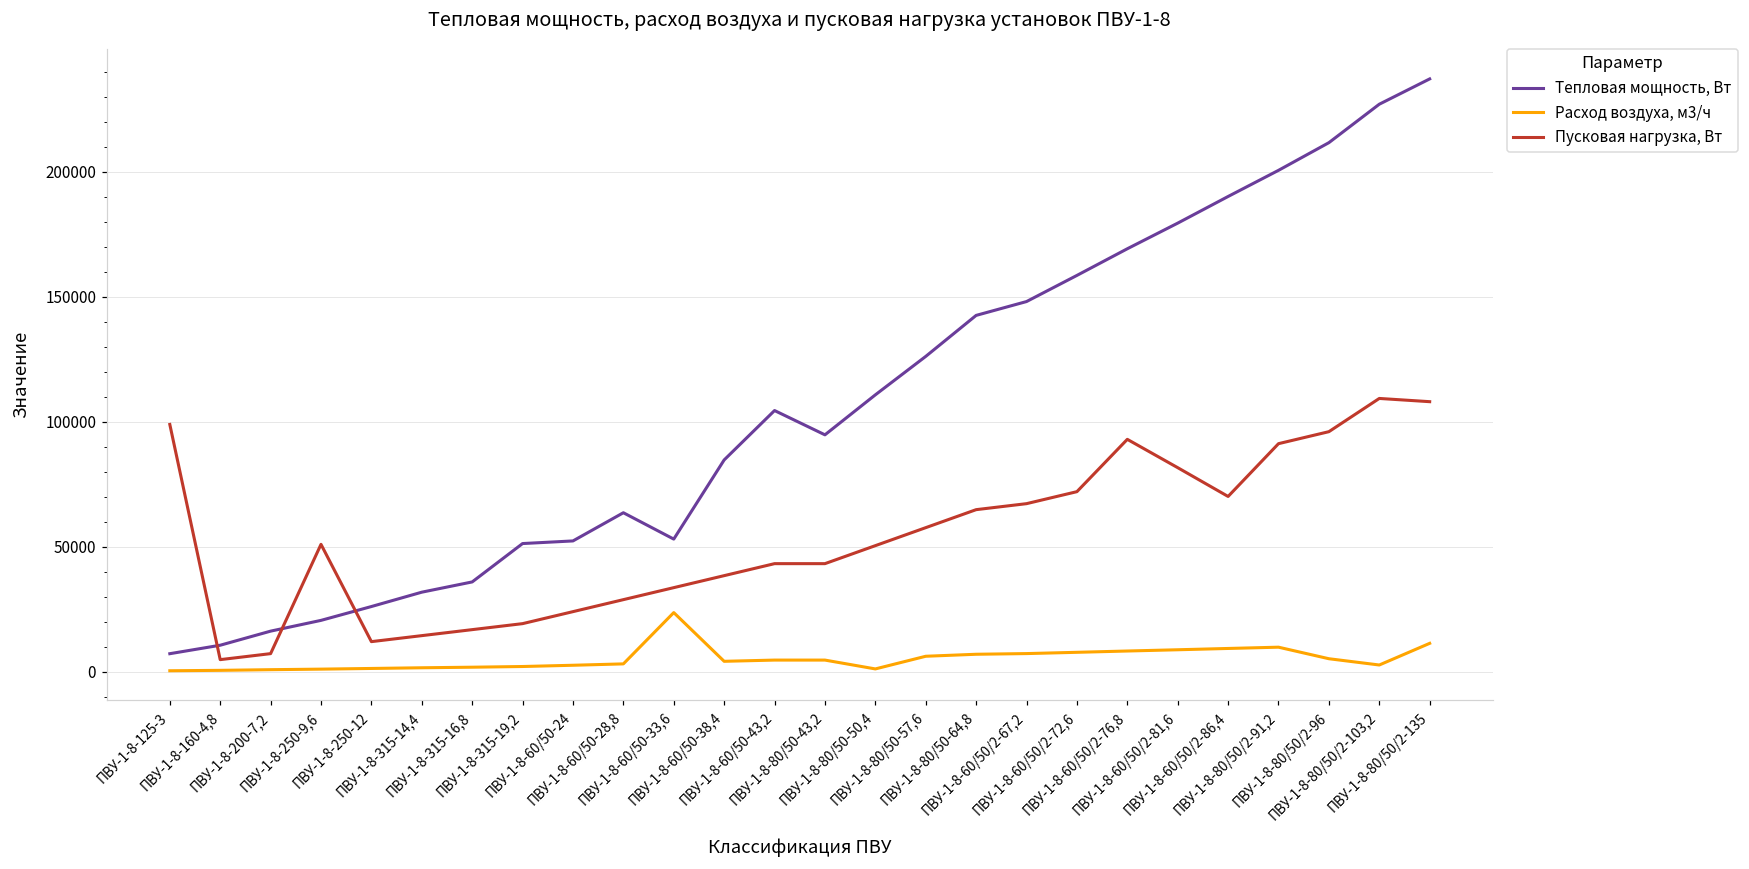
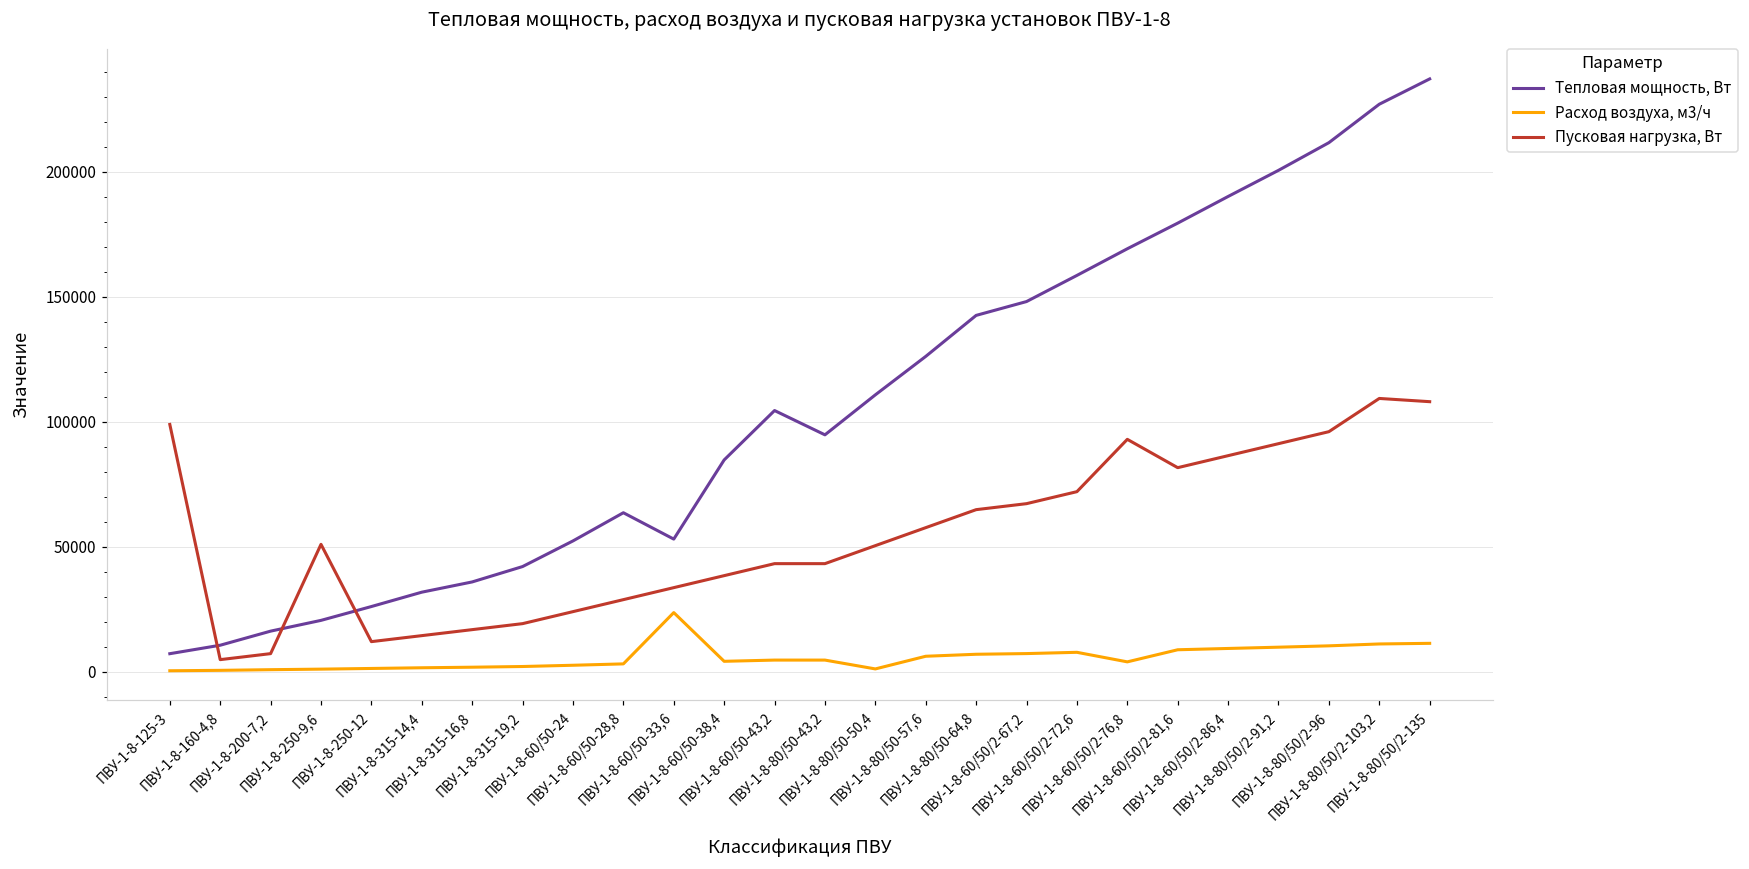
Тепловая мощность, Вт, ПВУ-1-8-315-19,2: 51000 -> 42000
Расход воздуха, м3/ч, ПВУ-1-8-60/50/2-76,8: 8000 -> 4000
Пусковая нагрузка, Вт, ПВУ-1-8-60/50/2-86,4: 70000 -> 86000
Расход воздуха, м3/ч, ПВУ-1-8-80/50/2-96: 5000 -> 10000
Расход воздуха, м3/ч, ПВУ-1-8-80/50/2-103,2: 3000 -> 11000
